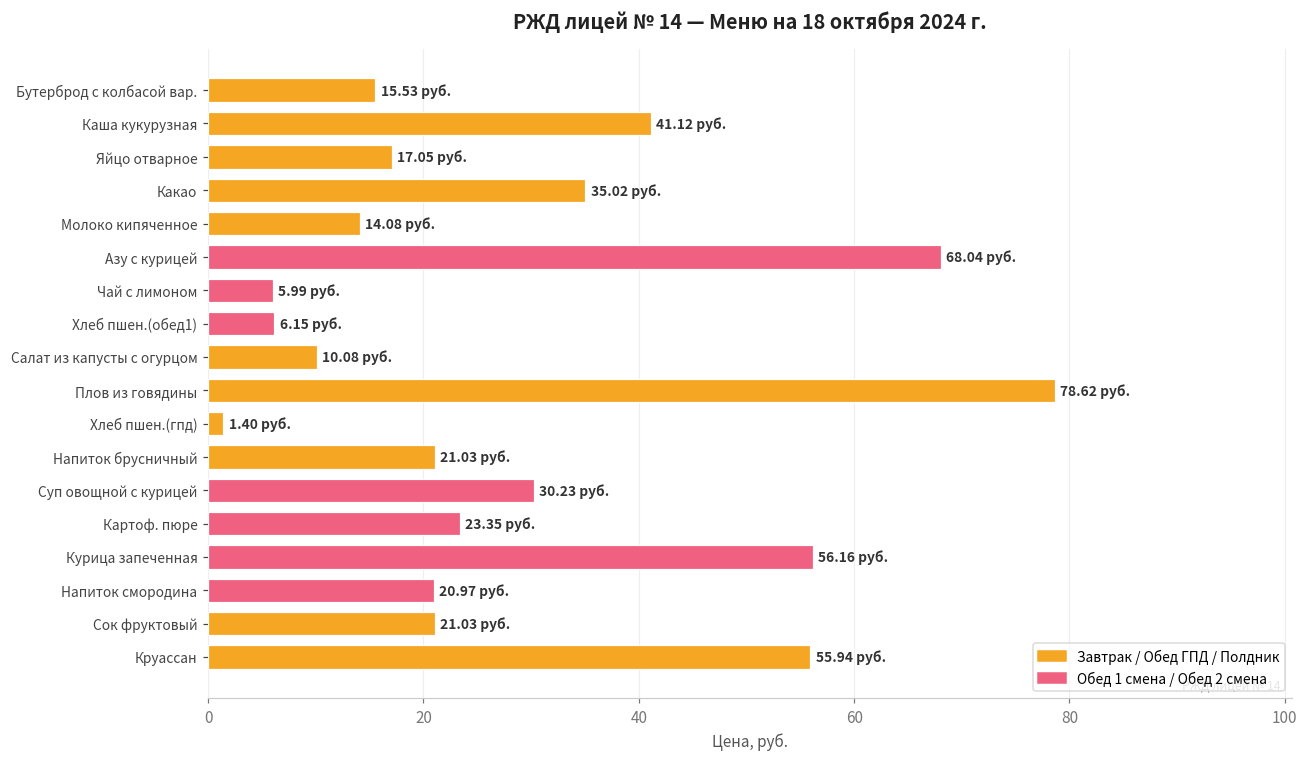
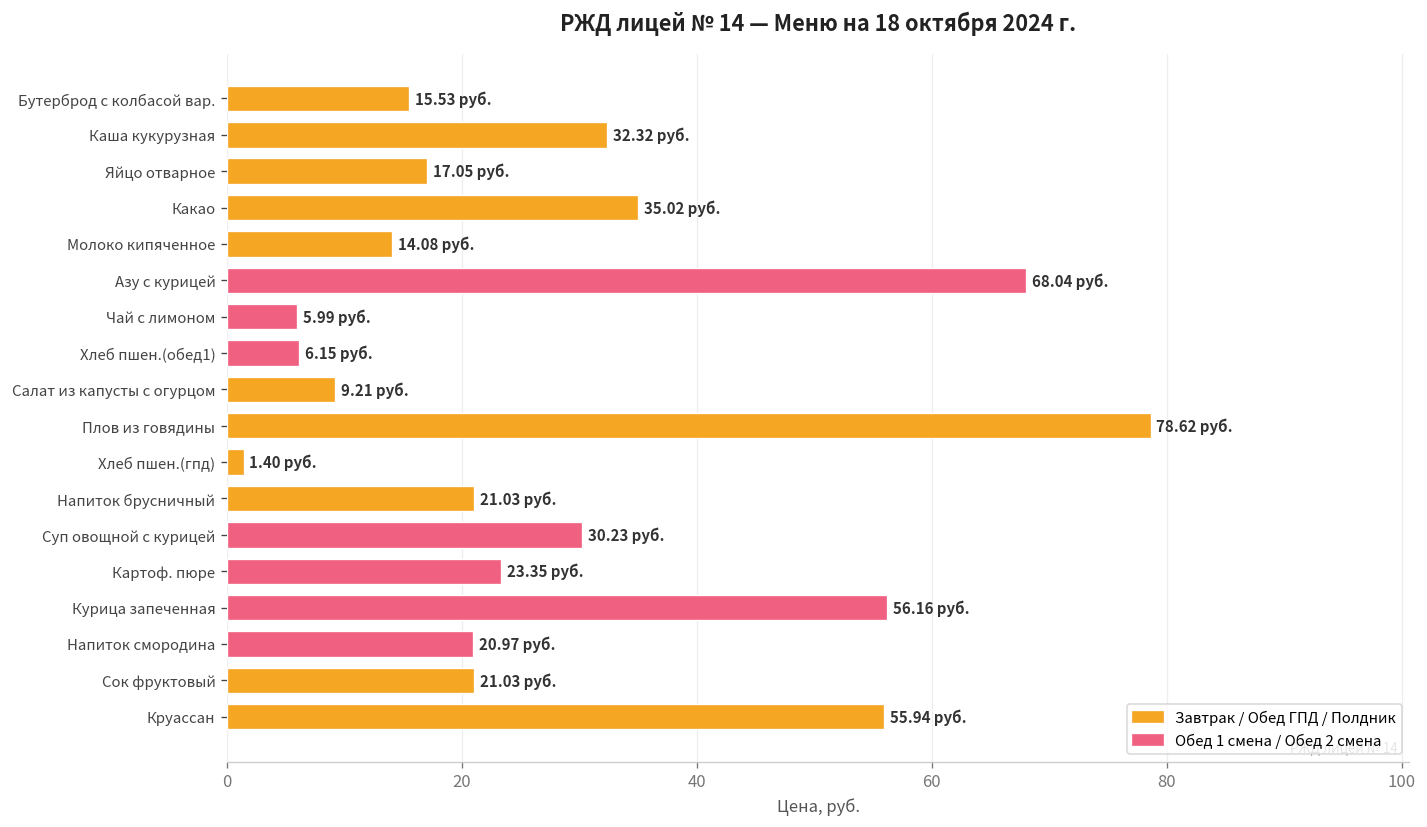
Каша кукурузная: 41.12 -> 32.32
Салат из капусты с огурцом: 10.08 -> 9.21
